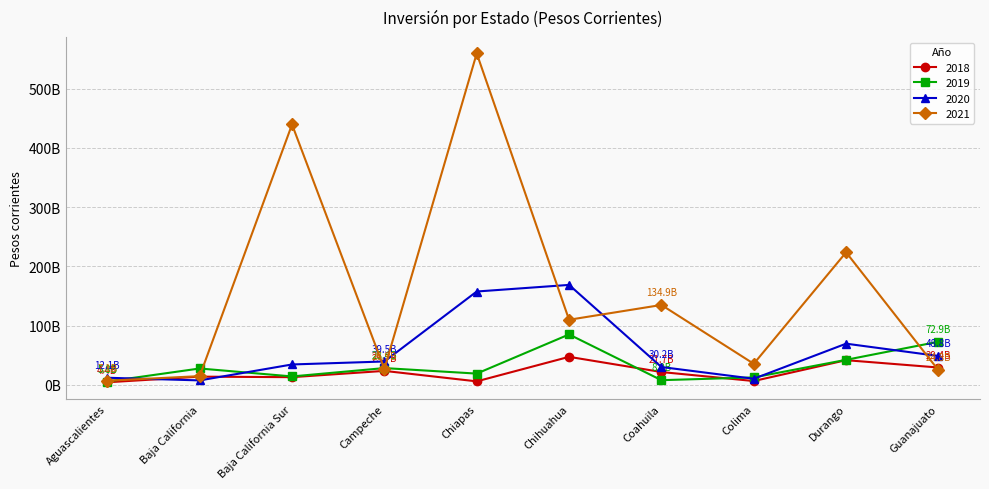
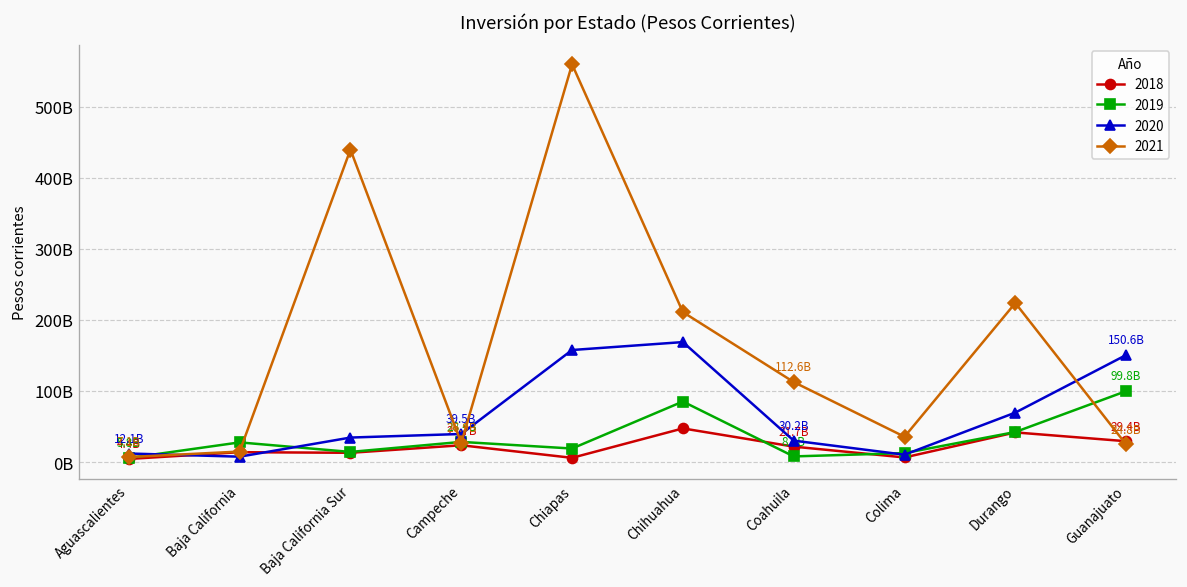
2021, Chihuahua: 110000000000 -> 210000000000
2021, Coahuila: 134.9B -> 112.6B
2019, Guanajuato: 72.9B -> 99.8B
2020, Guanajuato: 48.8B -> 150.6B
